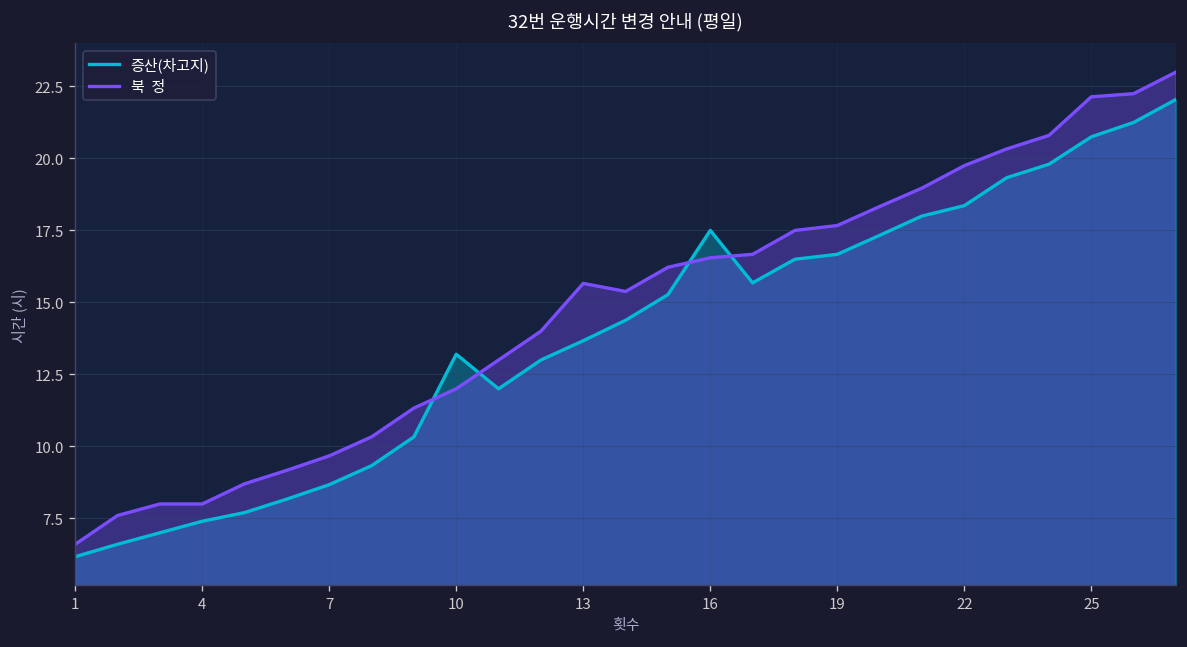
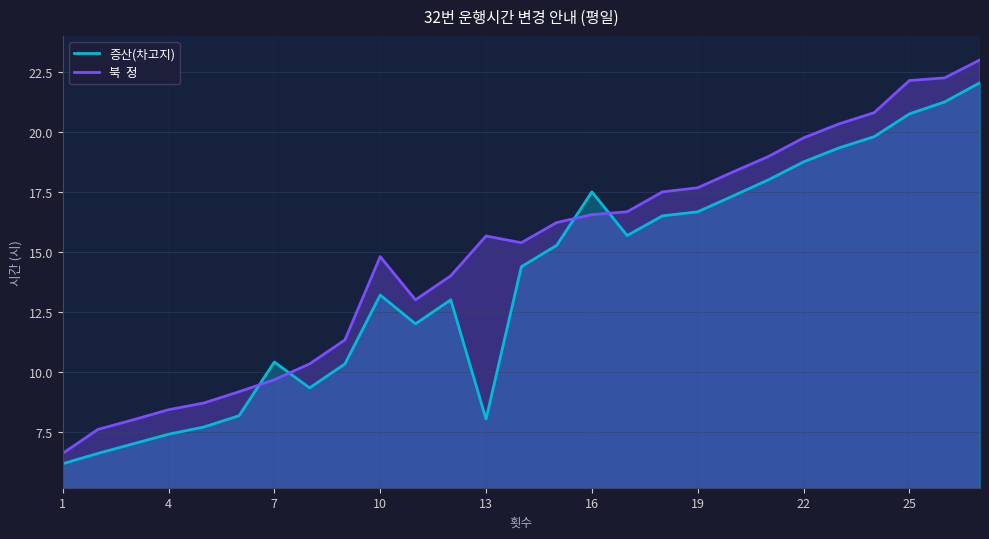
북 정, 4: 8.0 -> 8.4
증산(차고지), 7: 8.7 -> 10.4
북 정, 10: 12.0 -> 14.8
증산(차고지), 13: 13.7 -> 8.0
증산(차고지), 22: 18.4 -> 18.8
